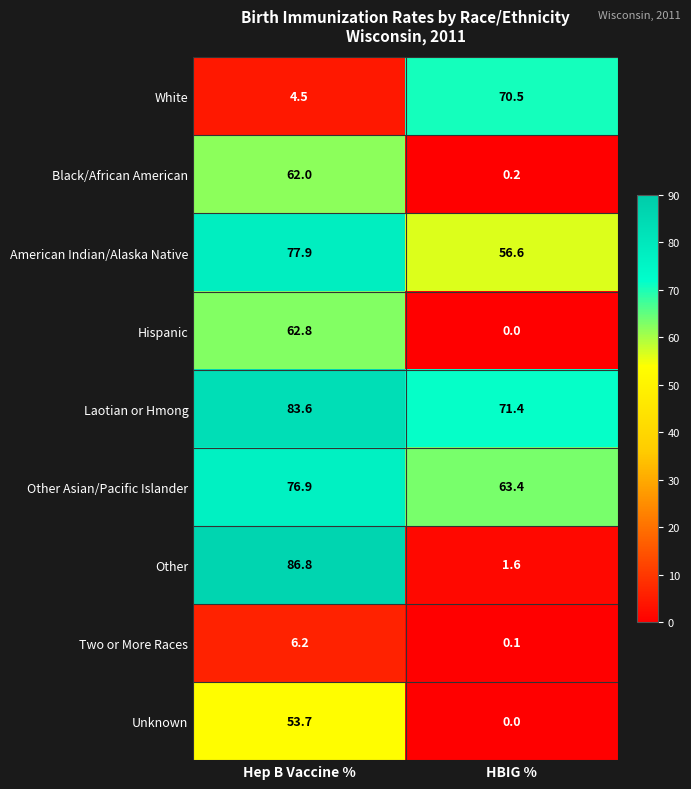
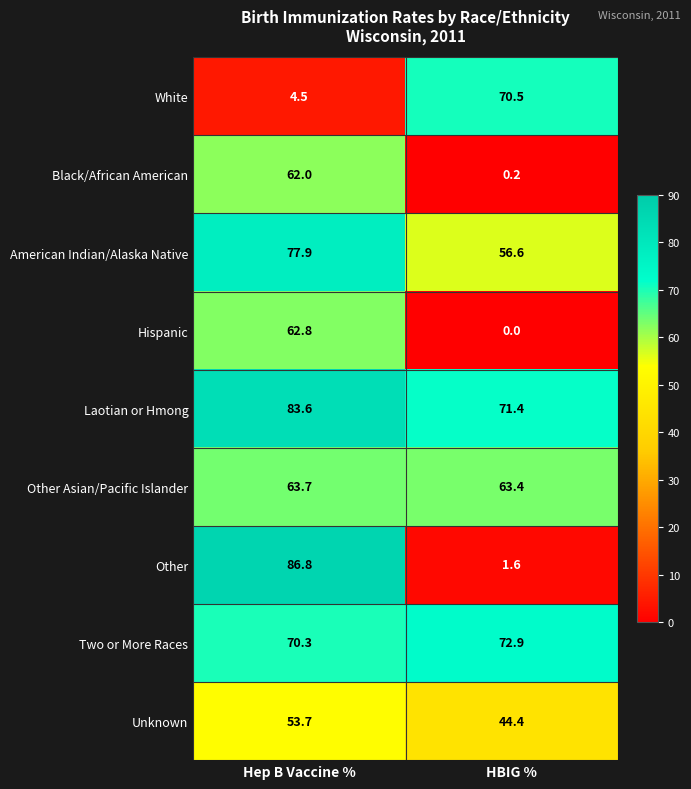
Other Asian/Pacific Islander, Hep B Vaccine %: 76.9 -> 63.7
Two or More Races, Hep B Vaccine %: 6.2 -> 70.3
Two or More Races, HBIG %: 0.1 -> 72.9
Unknown, HBIG %: 0.0 -> 44.4
